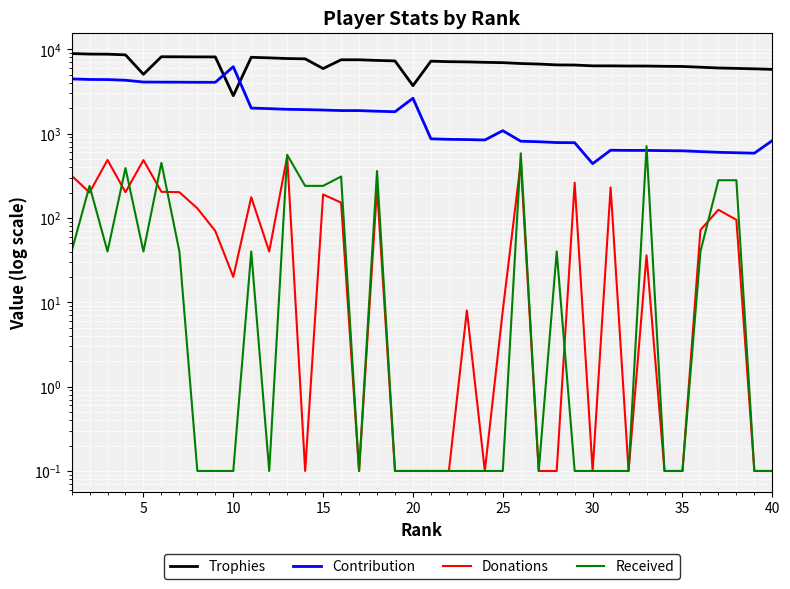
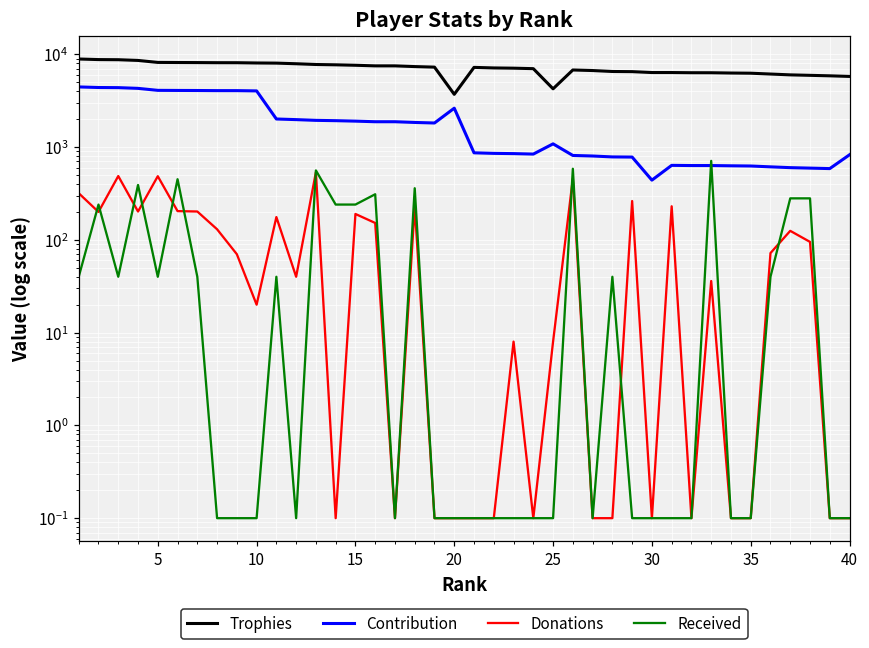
Trophies, 5: 5000 -> 8000
Trophies, 10: 2800 -> 8000
Contribution, 10: 6000 -> 4000
Trophies, 15: 6000 -> 8000
Trophies, 25: 7000 -> 4000
